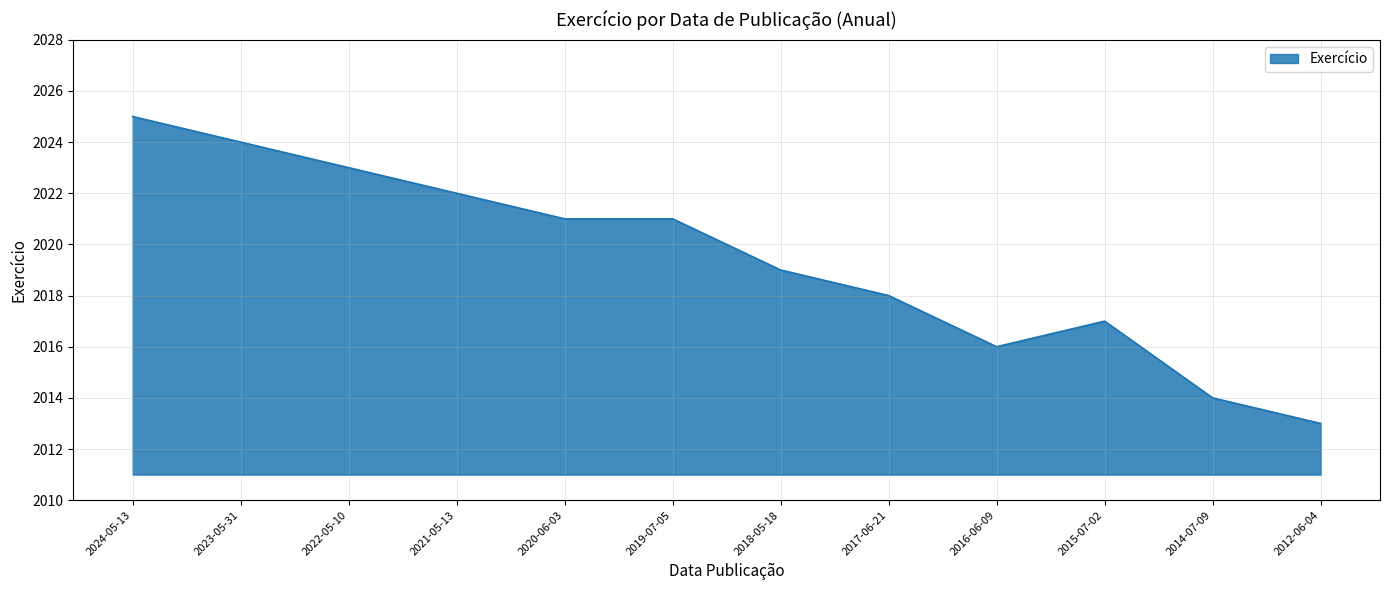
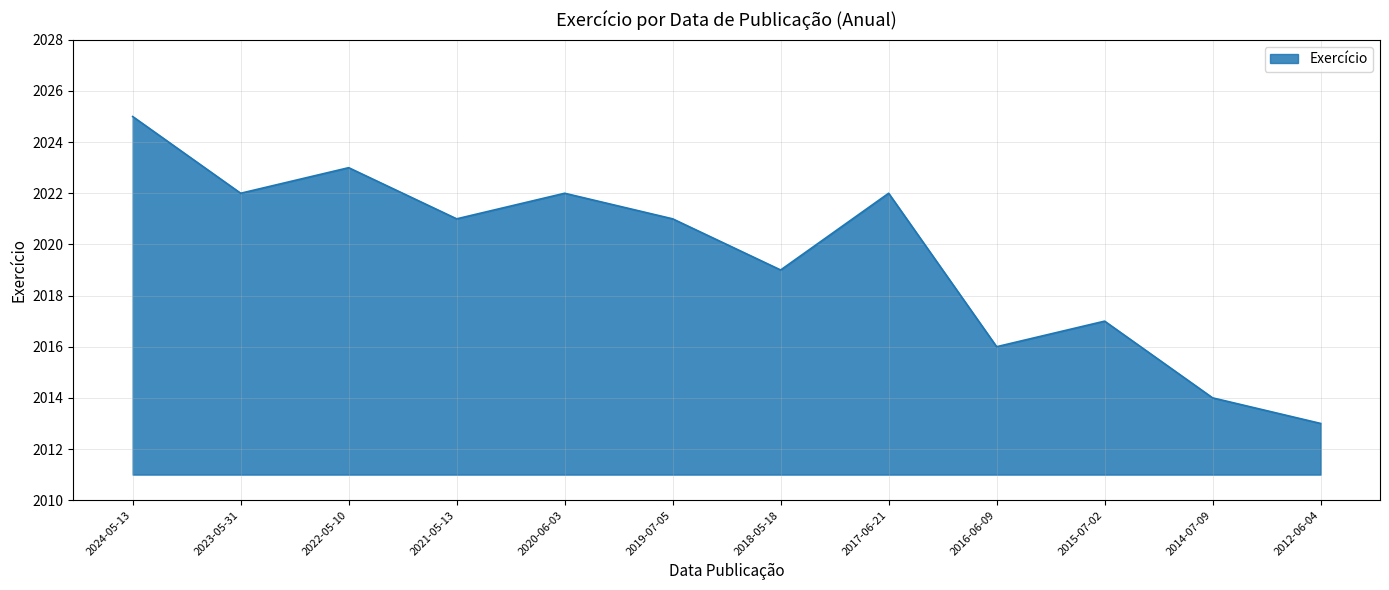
2023-05-31: 2024 -> 2022
2021-05-13: 2022 -> 2021
2020-06-03: 2021 -> 2022
2017-06-21: 2018 -> 2022
